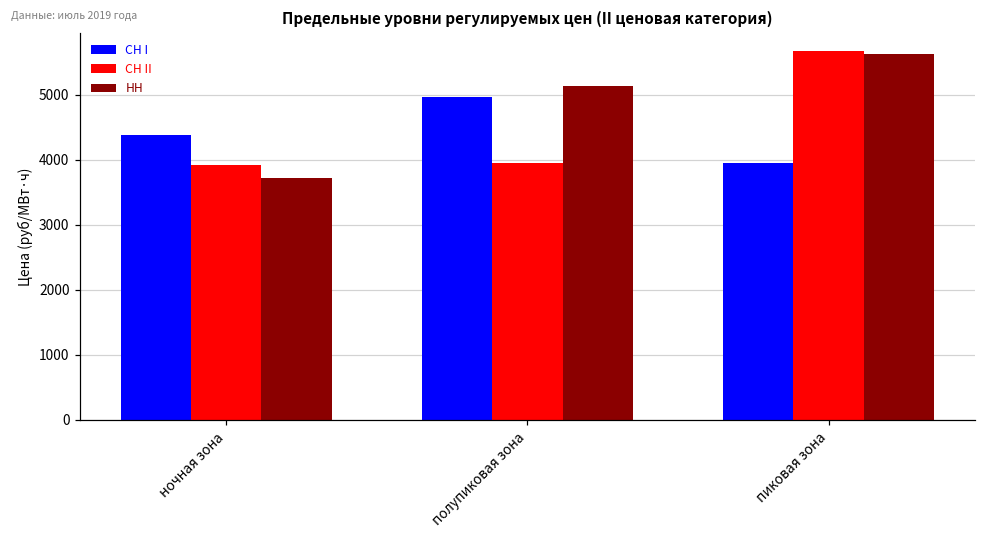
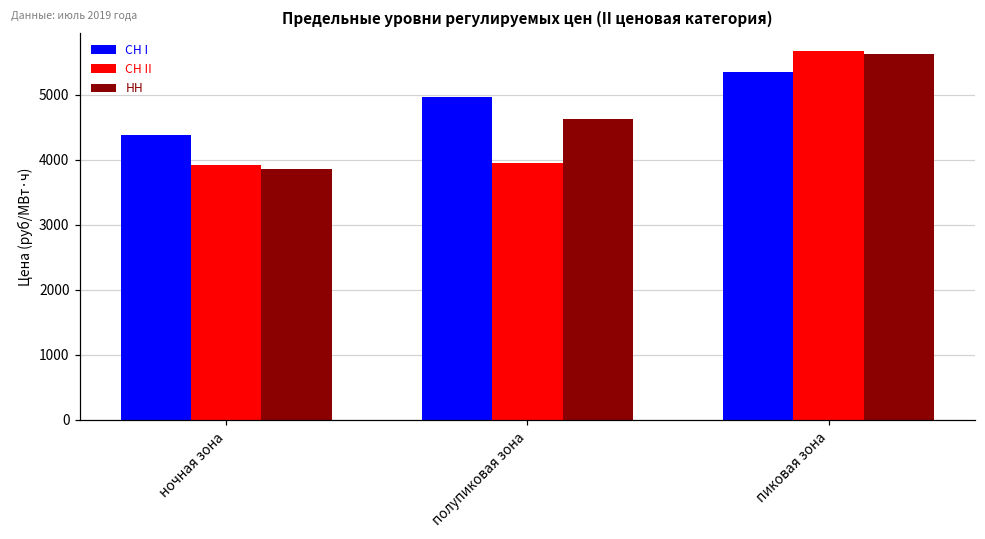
НН, ночная зона: 3700 -> 3900
НН, полупиковая зона: 5100 -> 4600
СН I, пиковая зона: 3900 -> 5300
